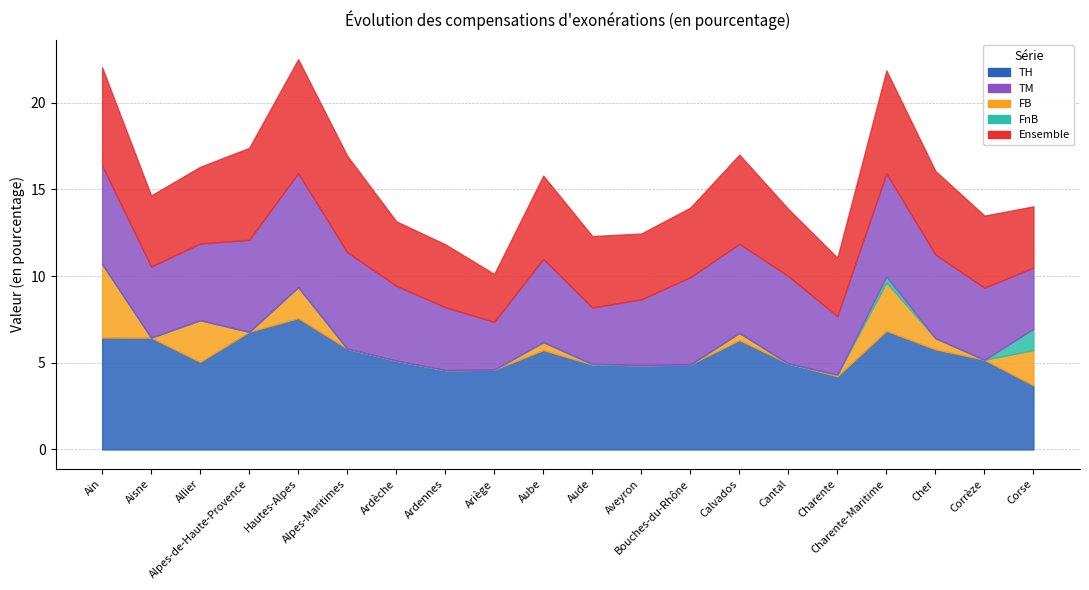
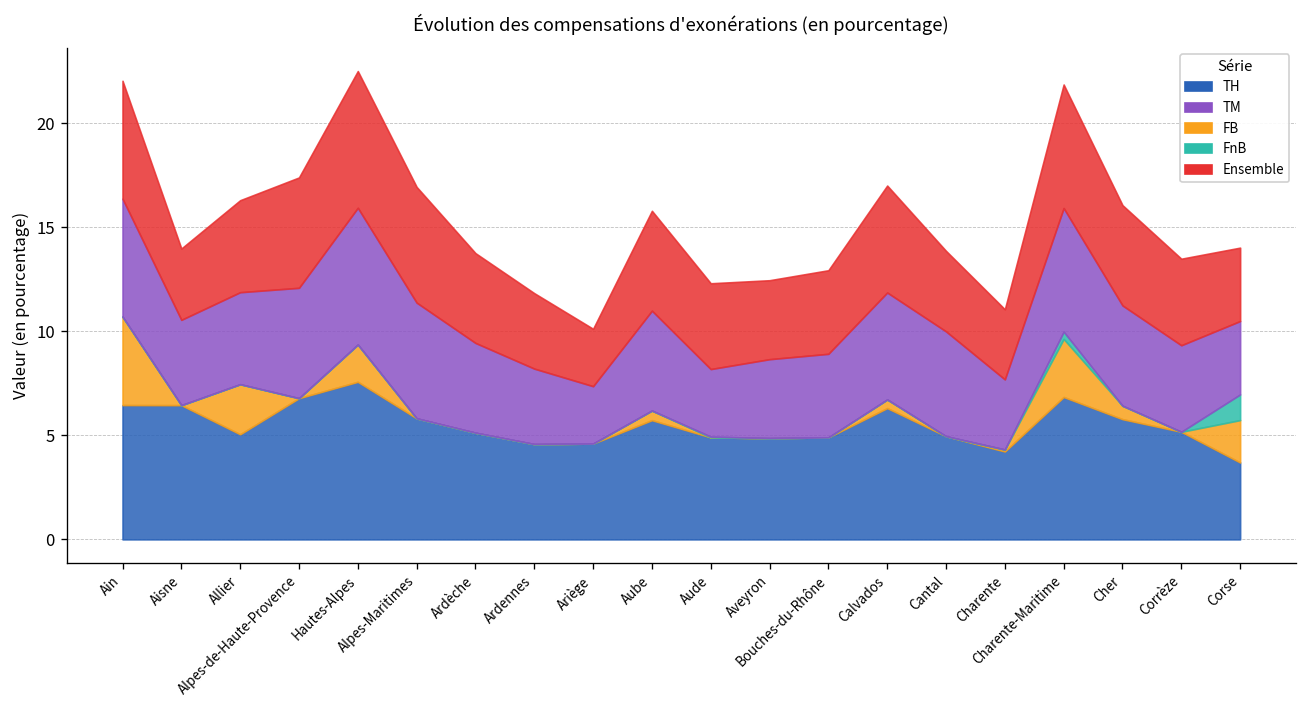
Ensemble, Aisne: 4.1 -> 3.4
Ensemble, Ardèche: 3.7 -> 4.3
TM, Bouches-du-Rhône: 5.0 -> 4.0
